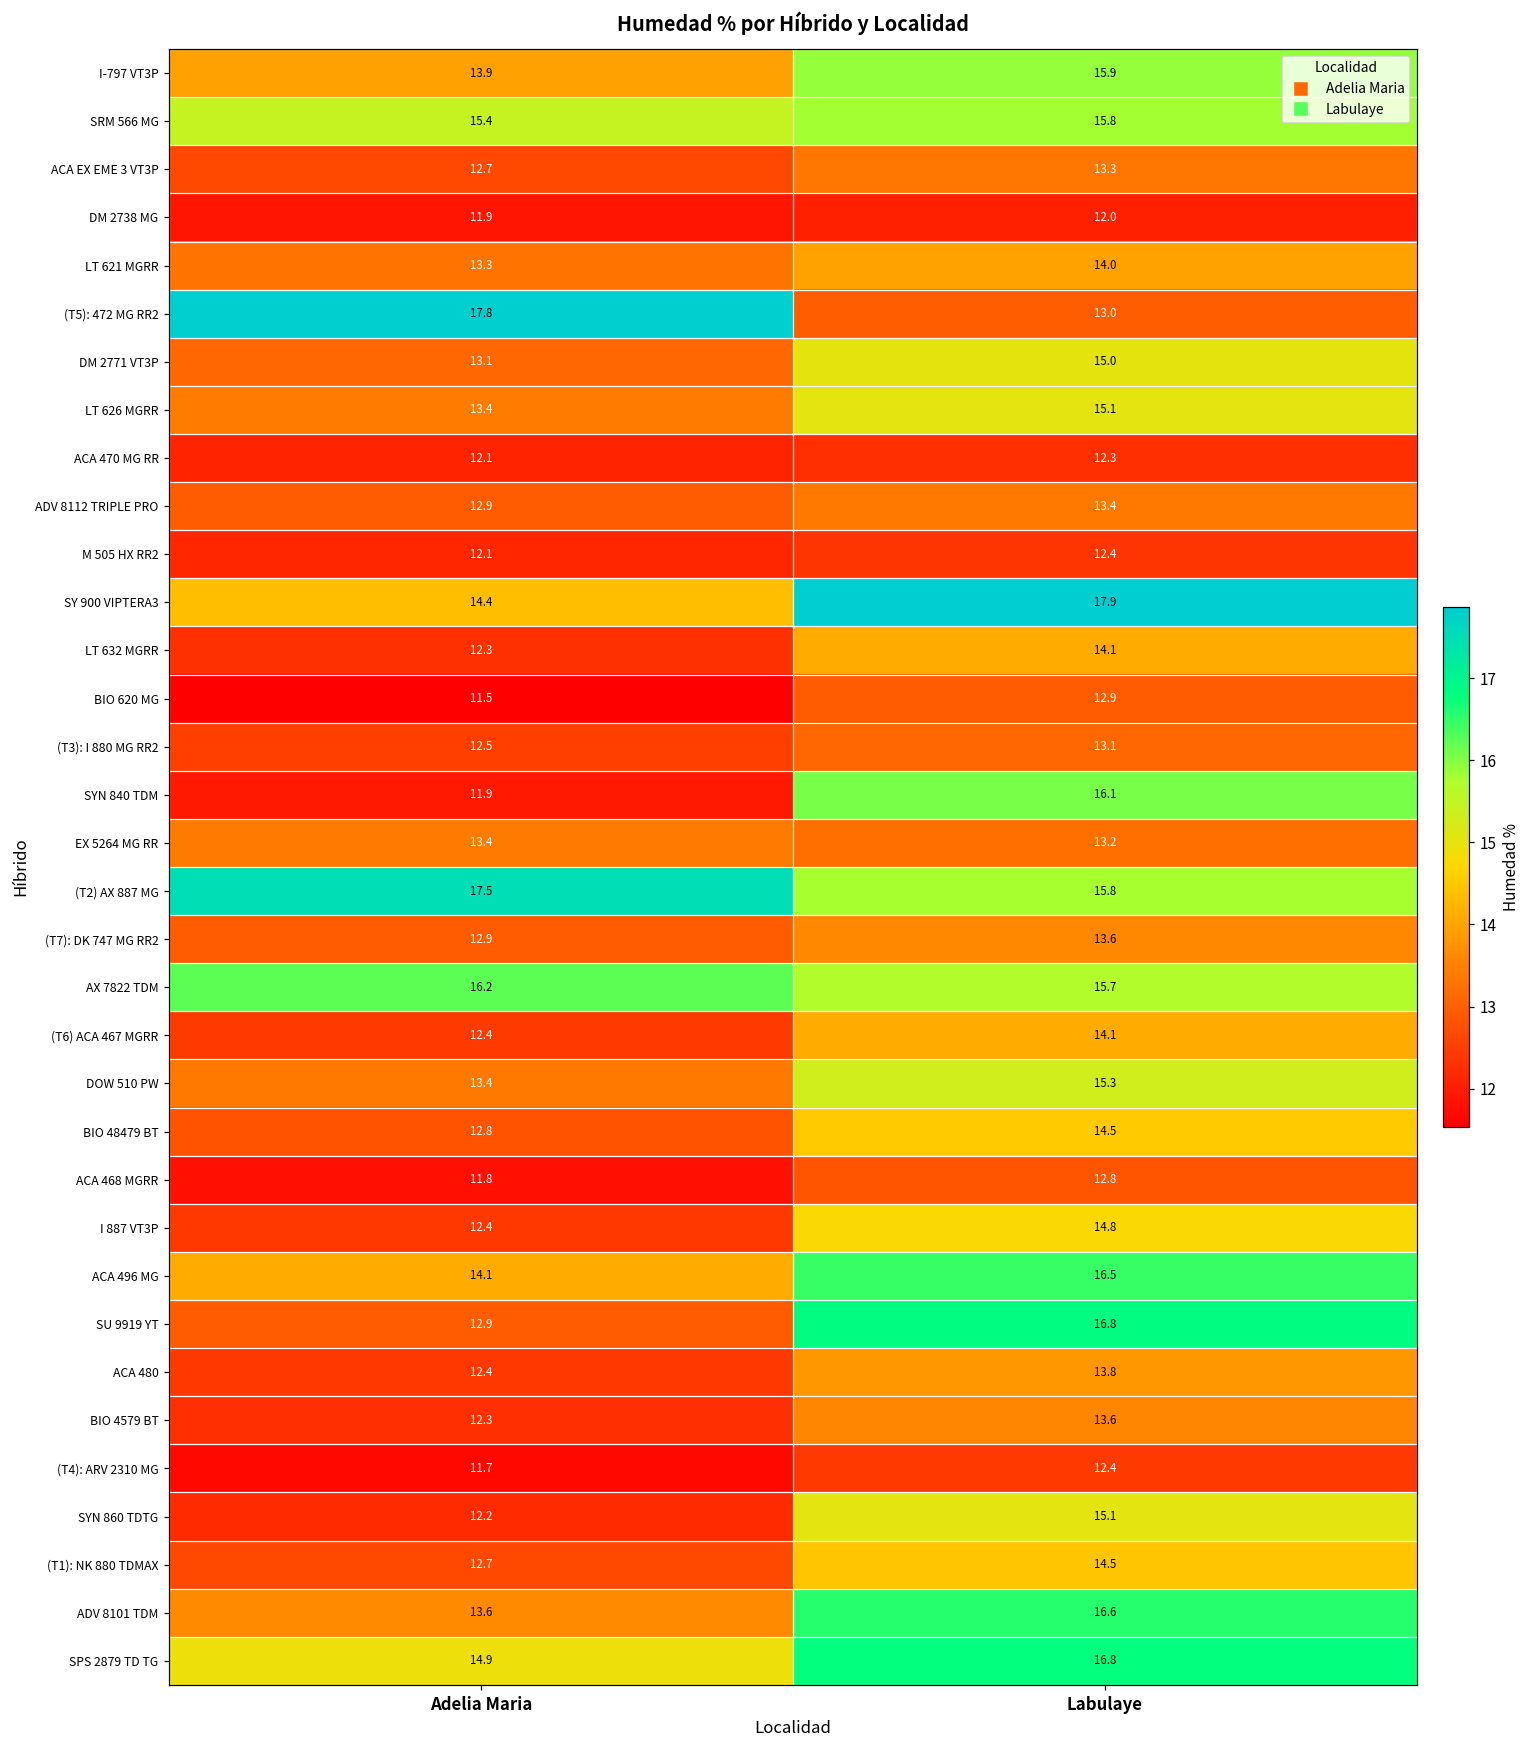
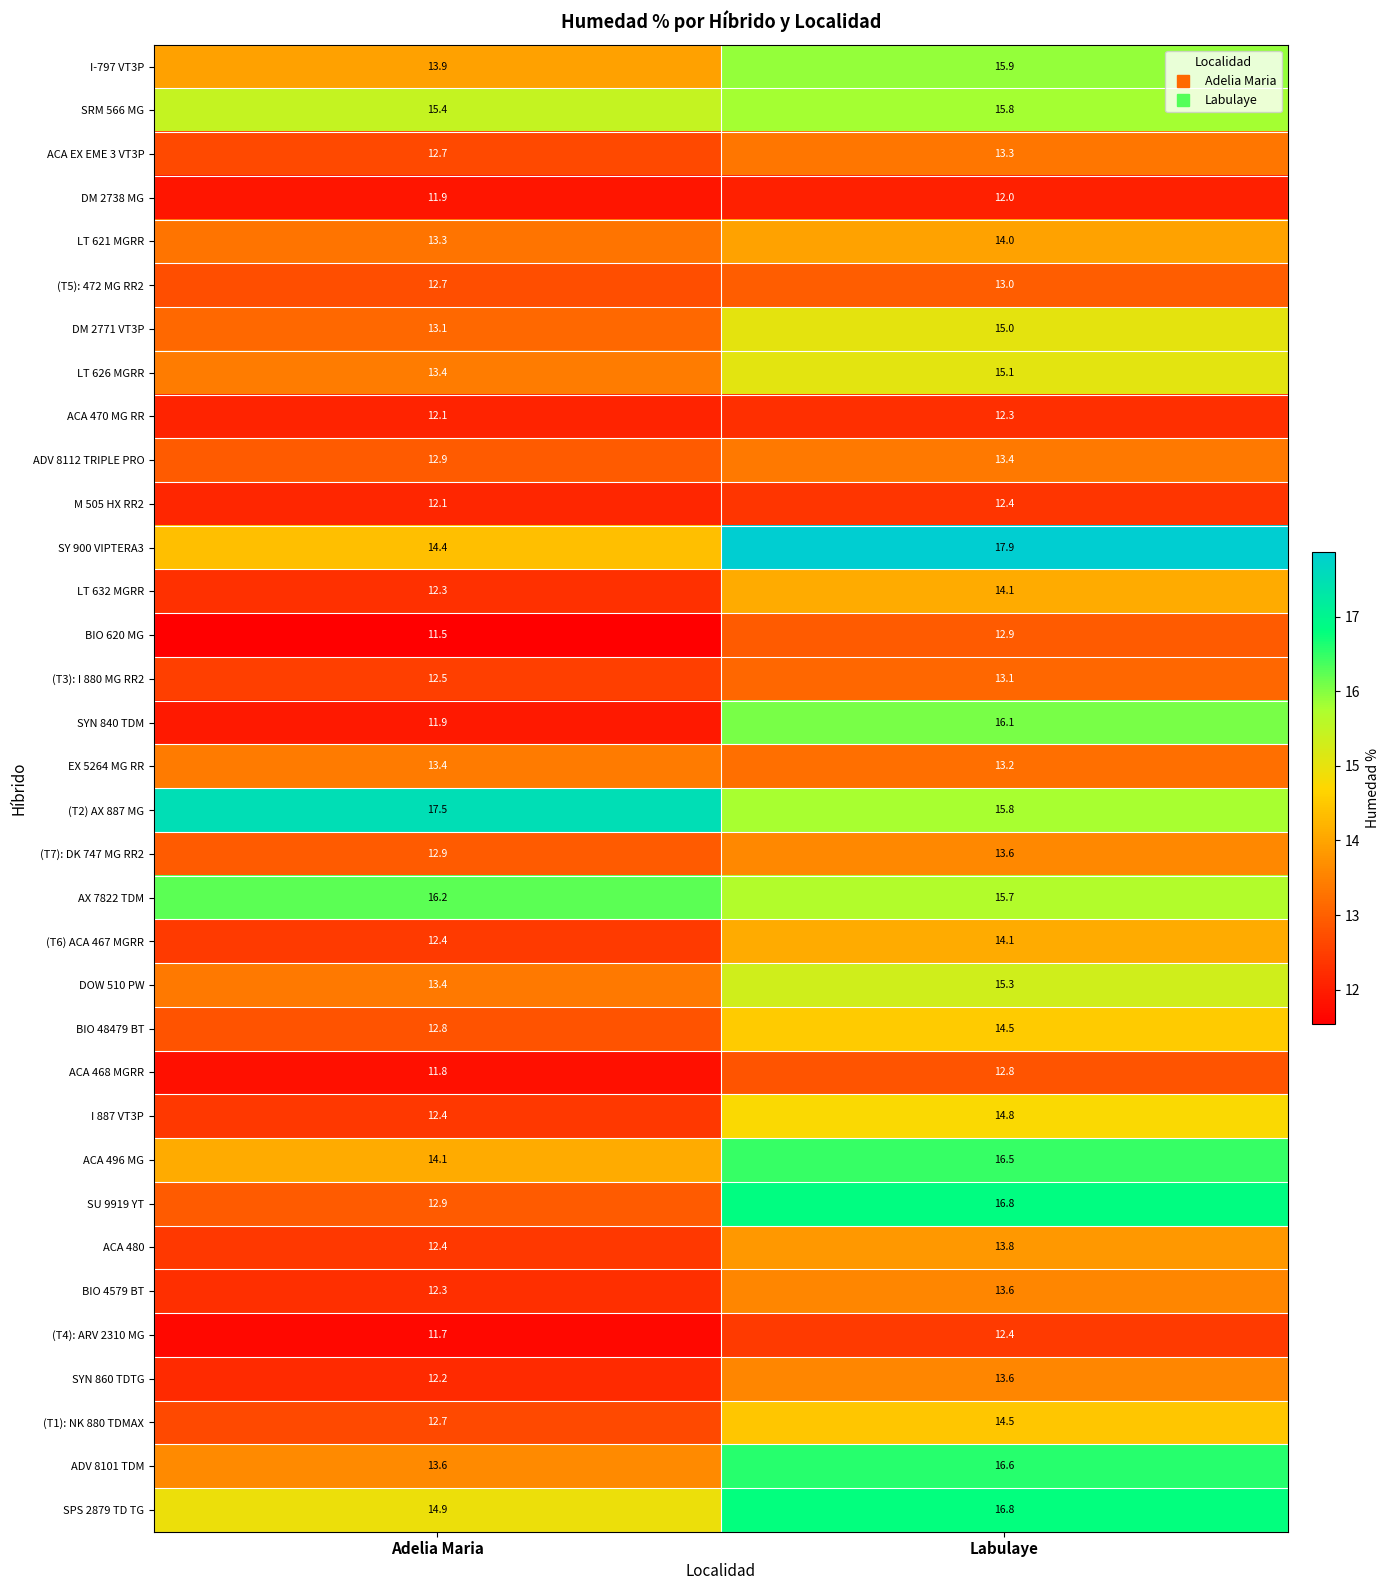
(T5): 472 MG RR2, Adelia Maria: 17.8 -> 12.7
SYN 860 TDTG, Labulaye: 15.1 -> 13.6
